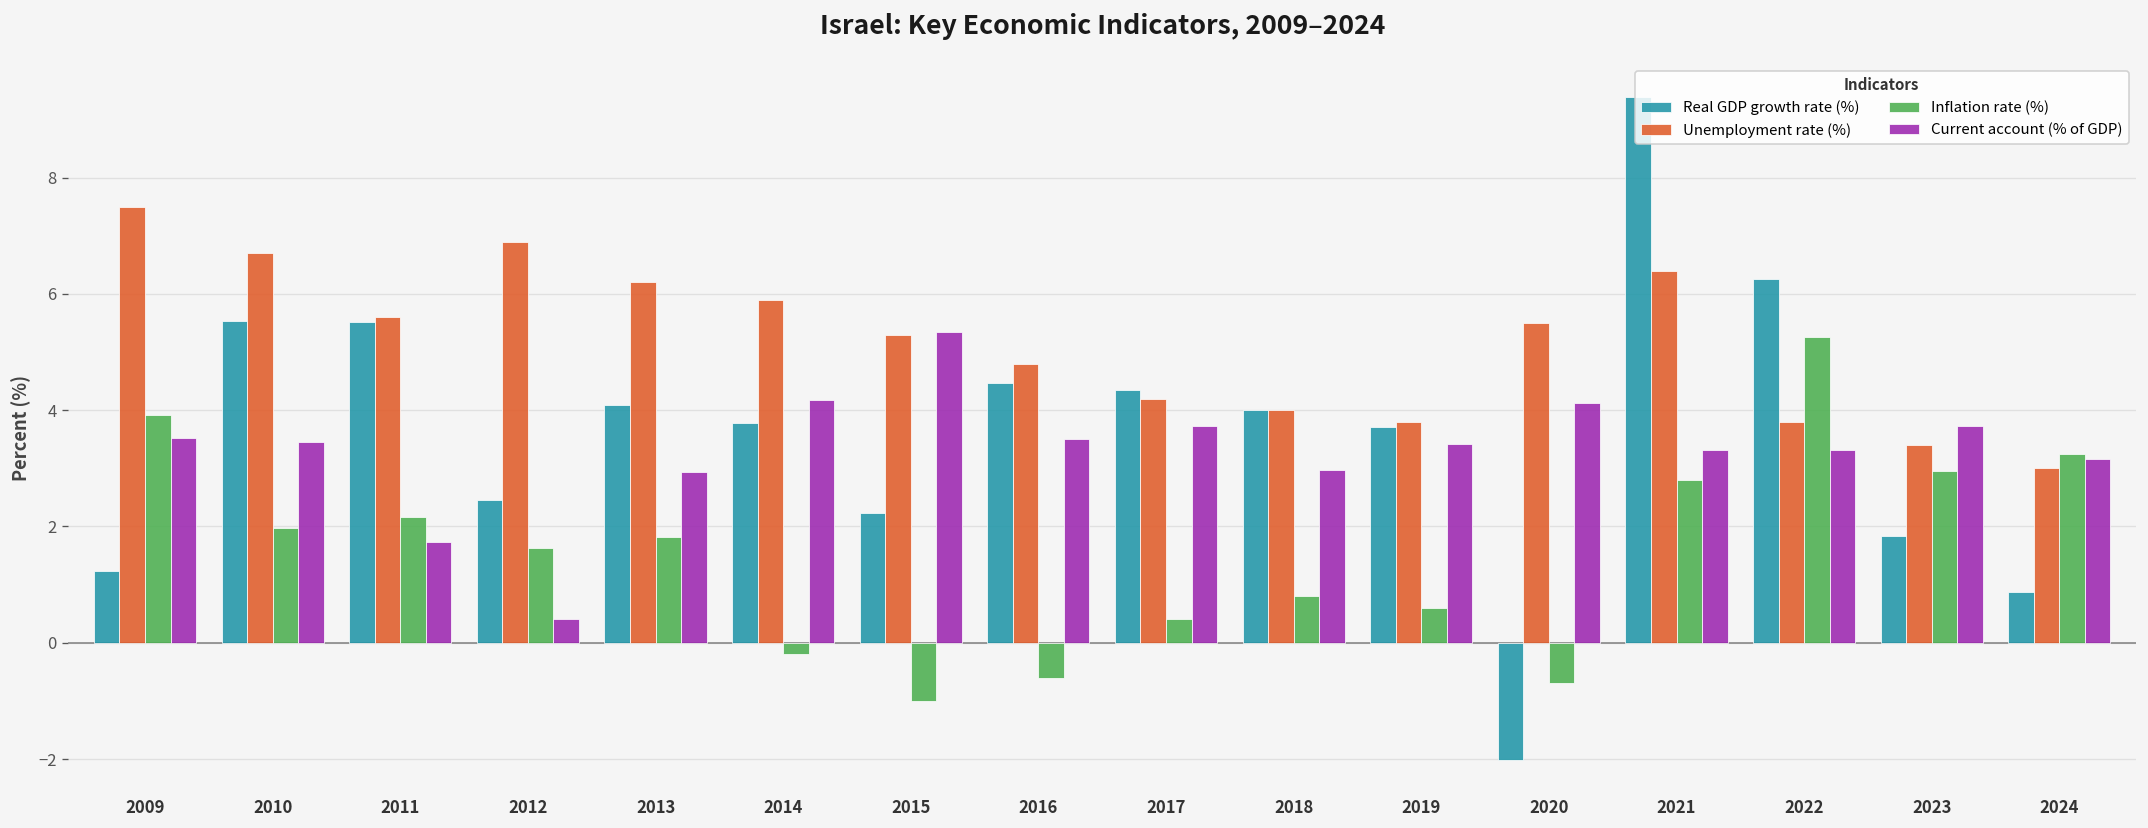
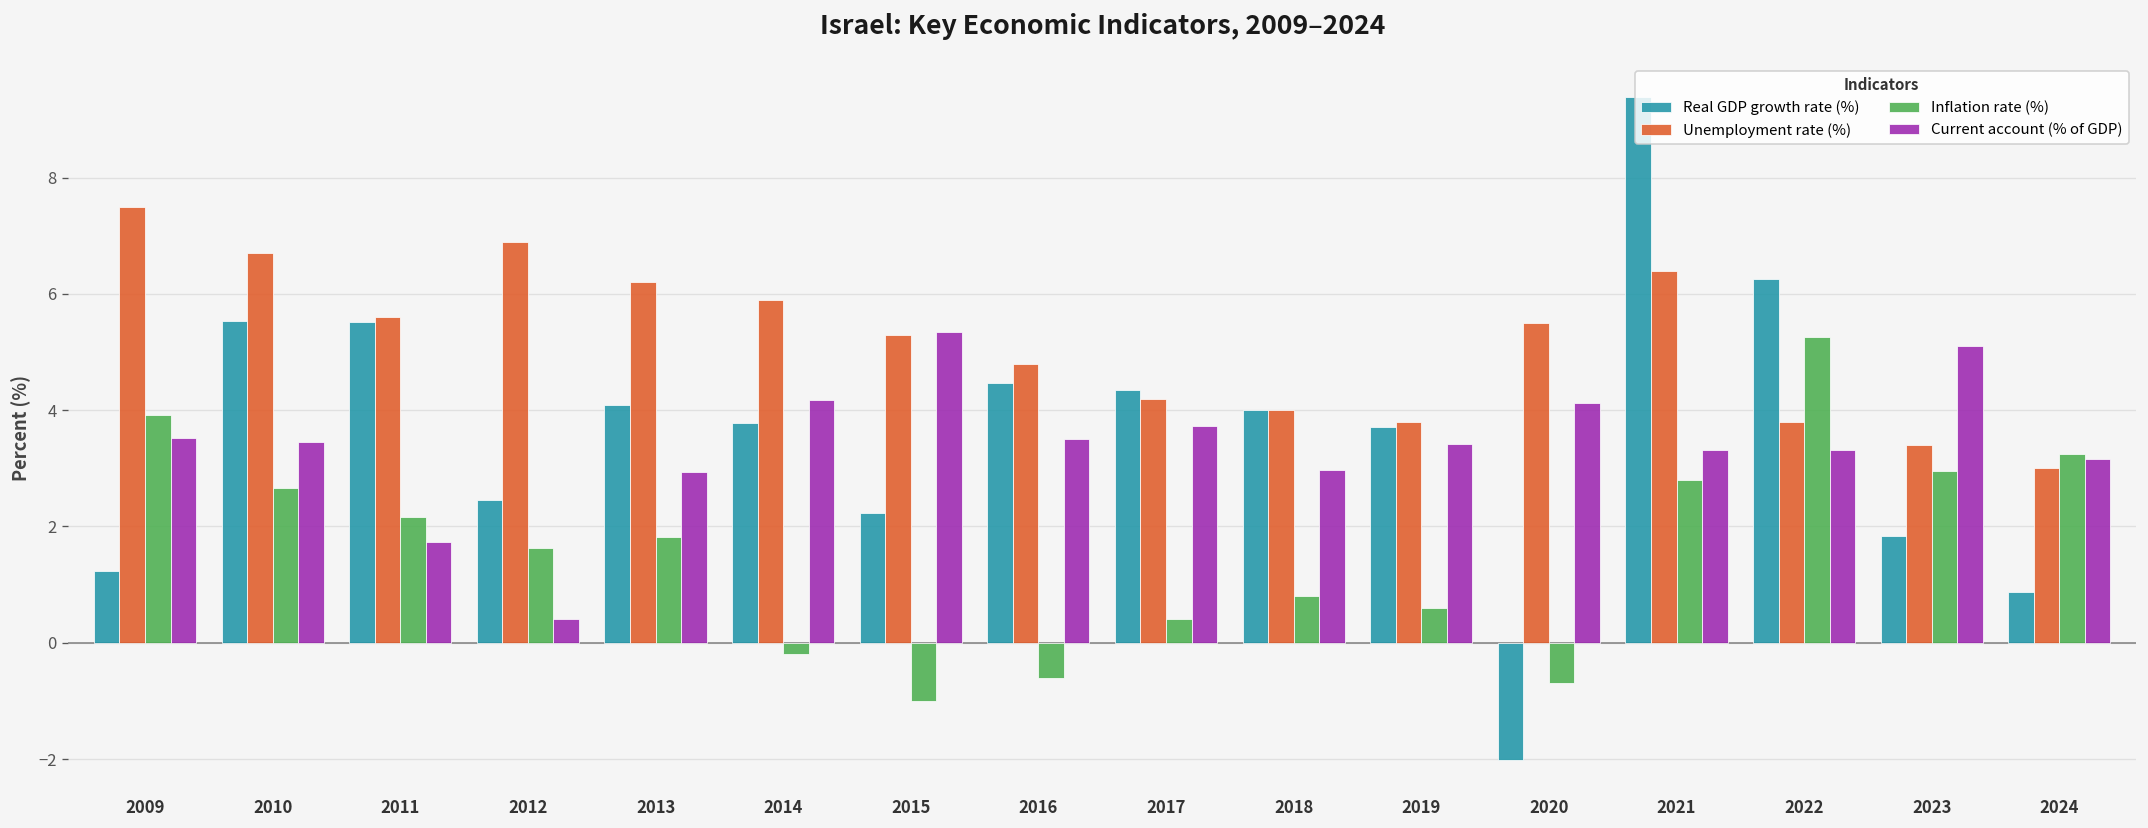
Inflation rate (%), 2010: 2.0 -> 2.7
Current account (% of GDP), 2023: 3.7 -> 5.1
